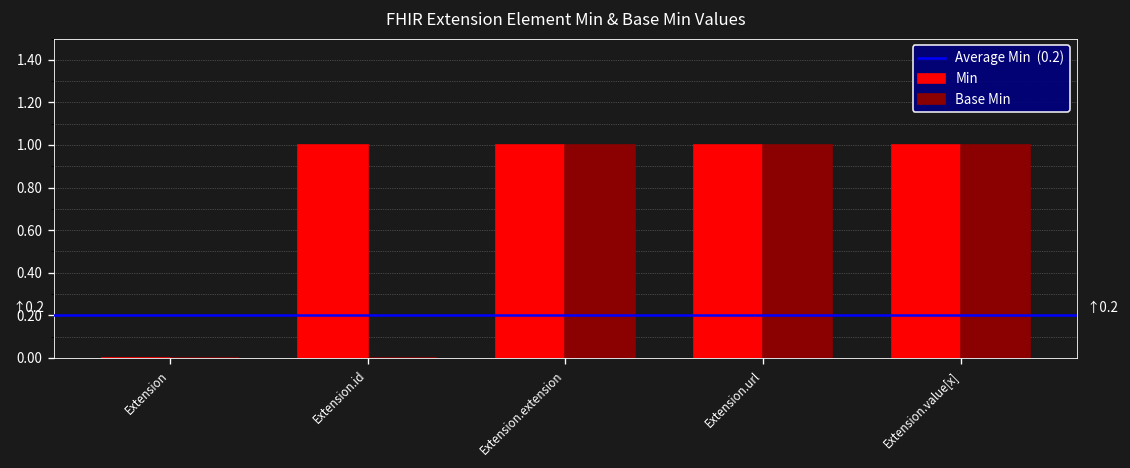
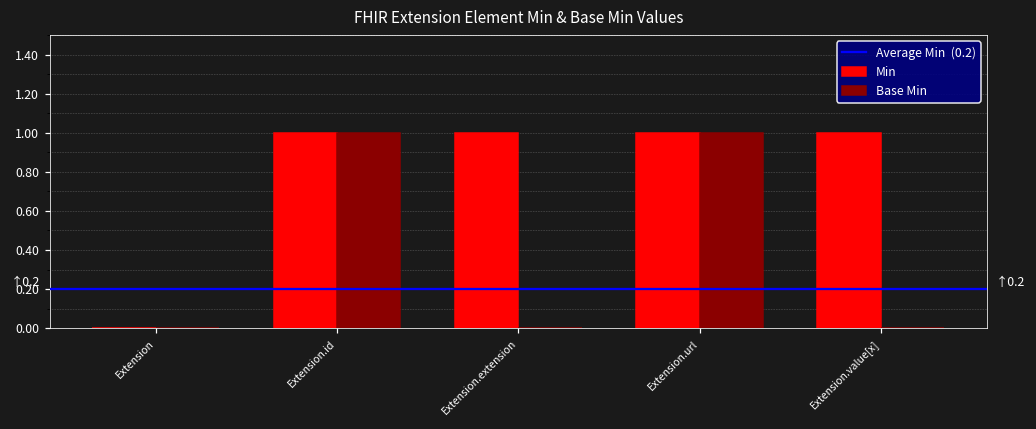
Base Min, Extension.id: 0 -> 1
Base Min, Extension.extension: 1 -> 0
Base Min, Extension.value[x]: 1 -> 0
